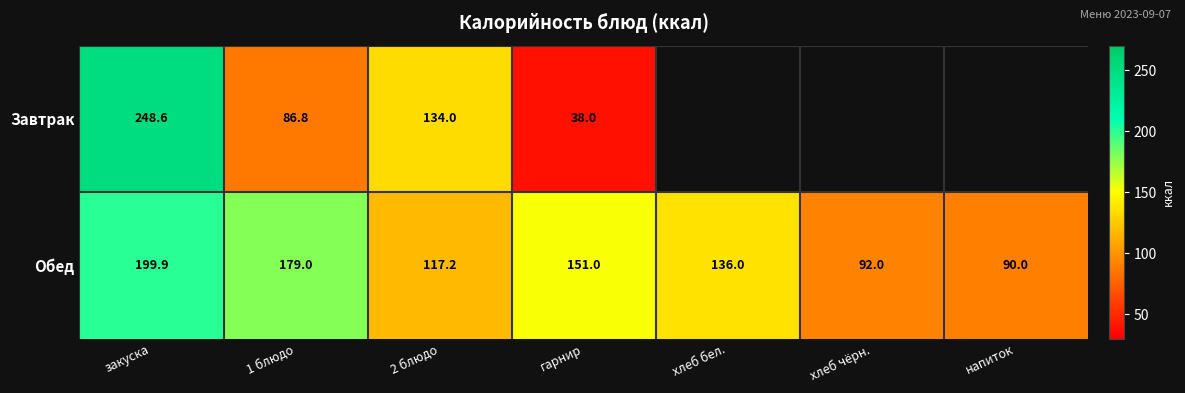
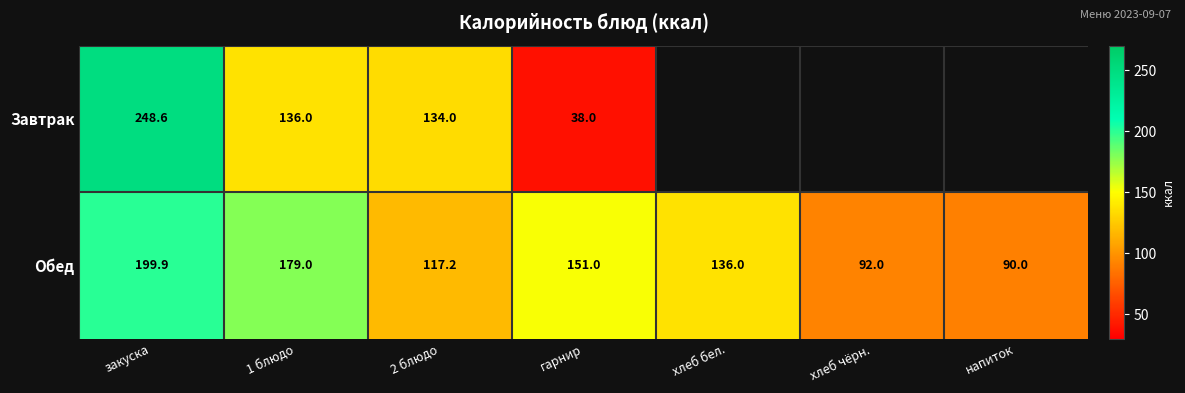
Завтрак, 1 блюдо: 86.8 -> 136.0
